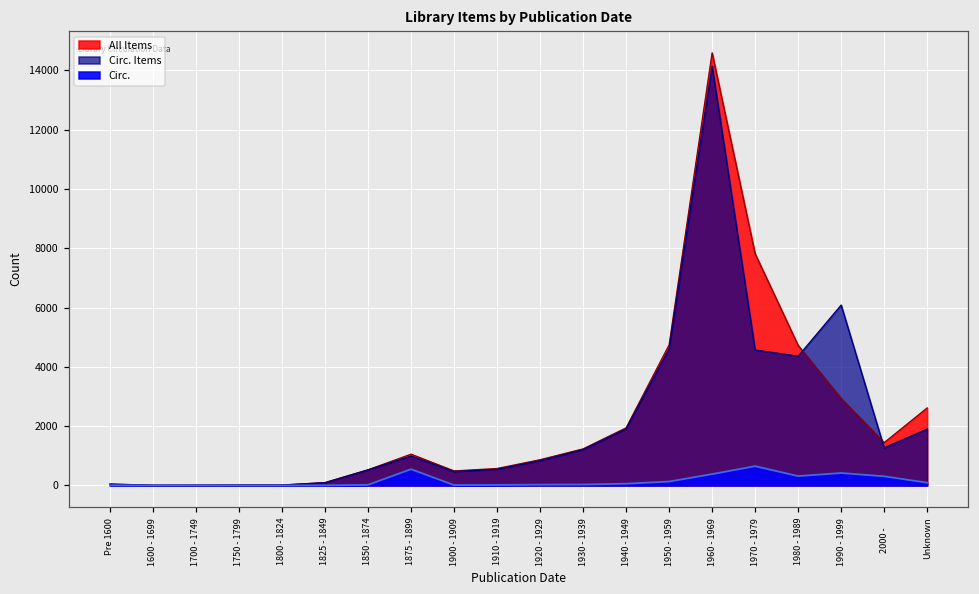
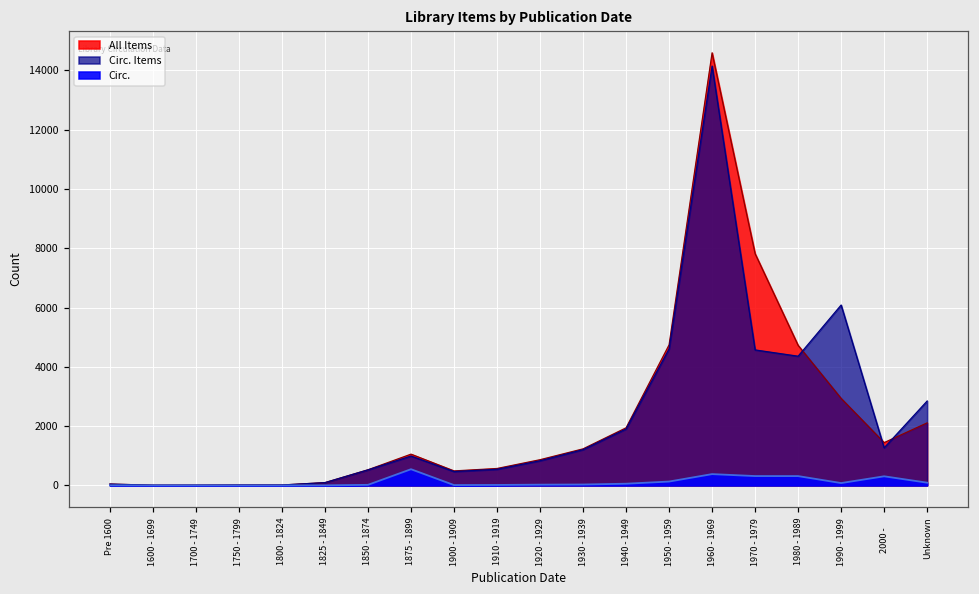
Circ., 1970 - 1979: 700 -> 300
Circ., 1990 - 1999: 400 -> 100
All Items, Unknown: 2600 -> 2100
Circ. Items, Unknown: 1900 -> 2800
